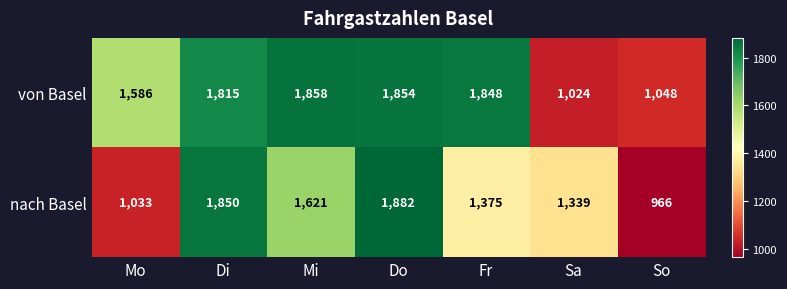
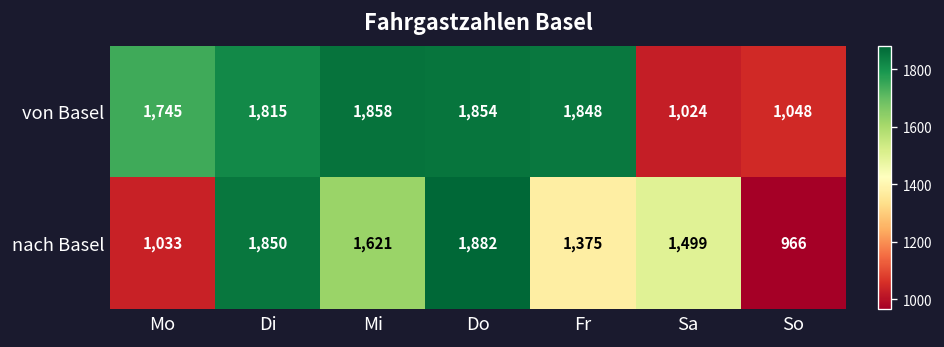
von Basel, Mo: 1,586 -> 1,745
nach Basel, Sa: 1,339 -> 1,499
